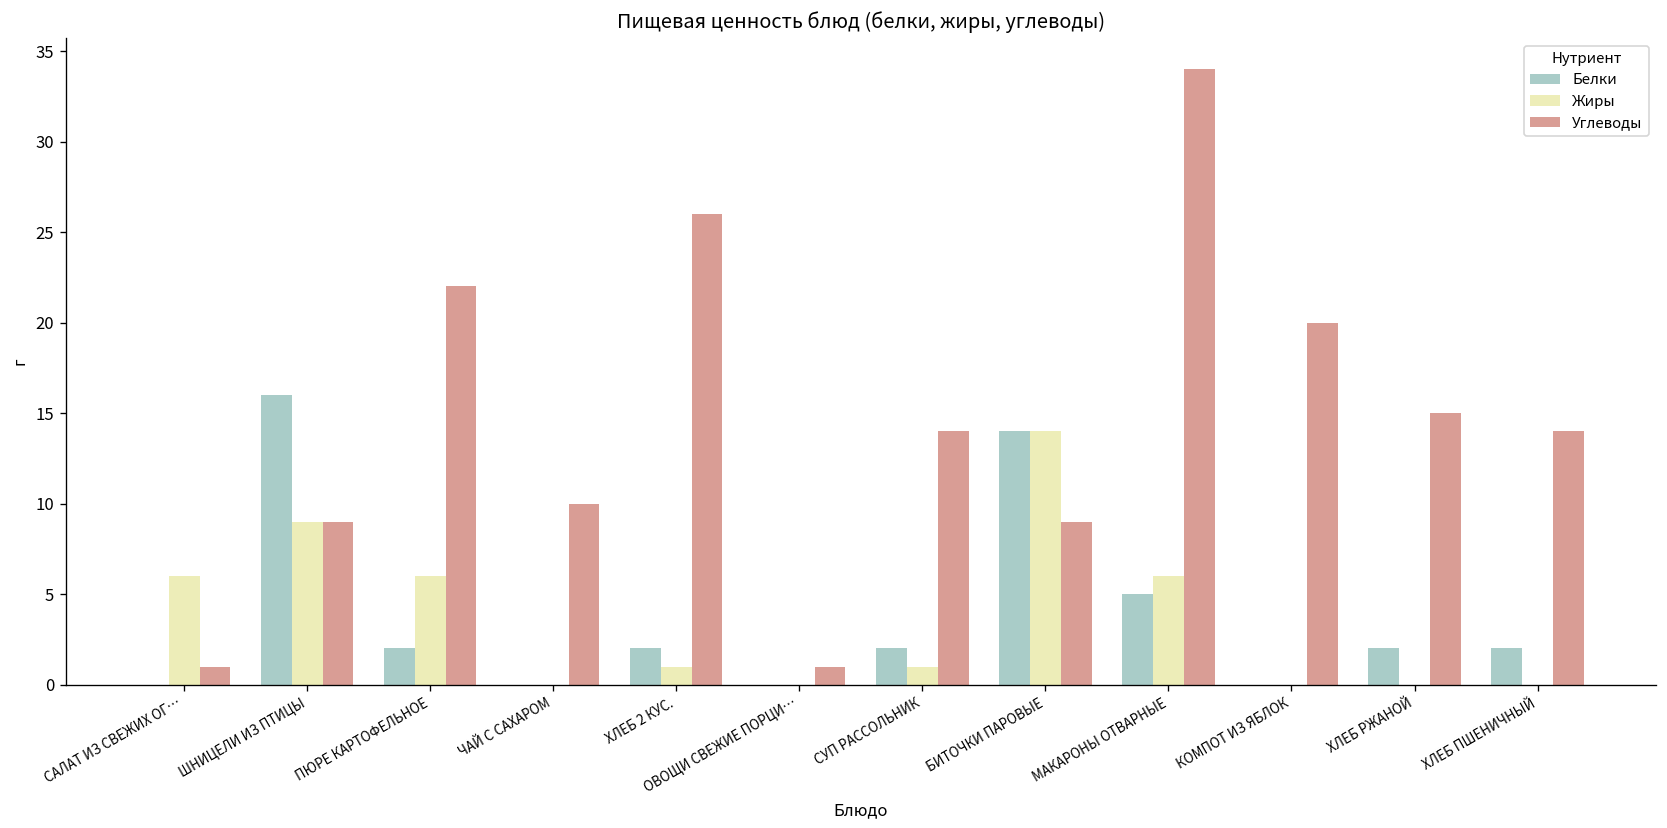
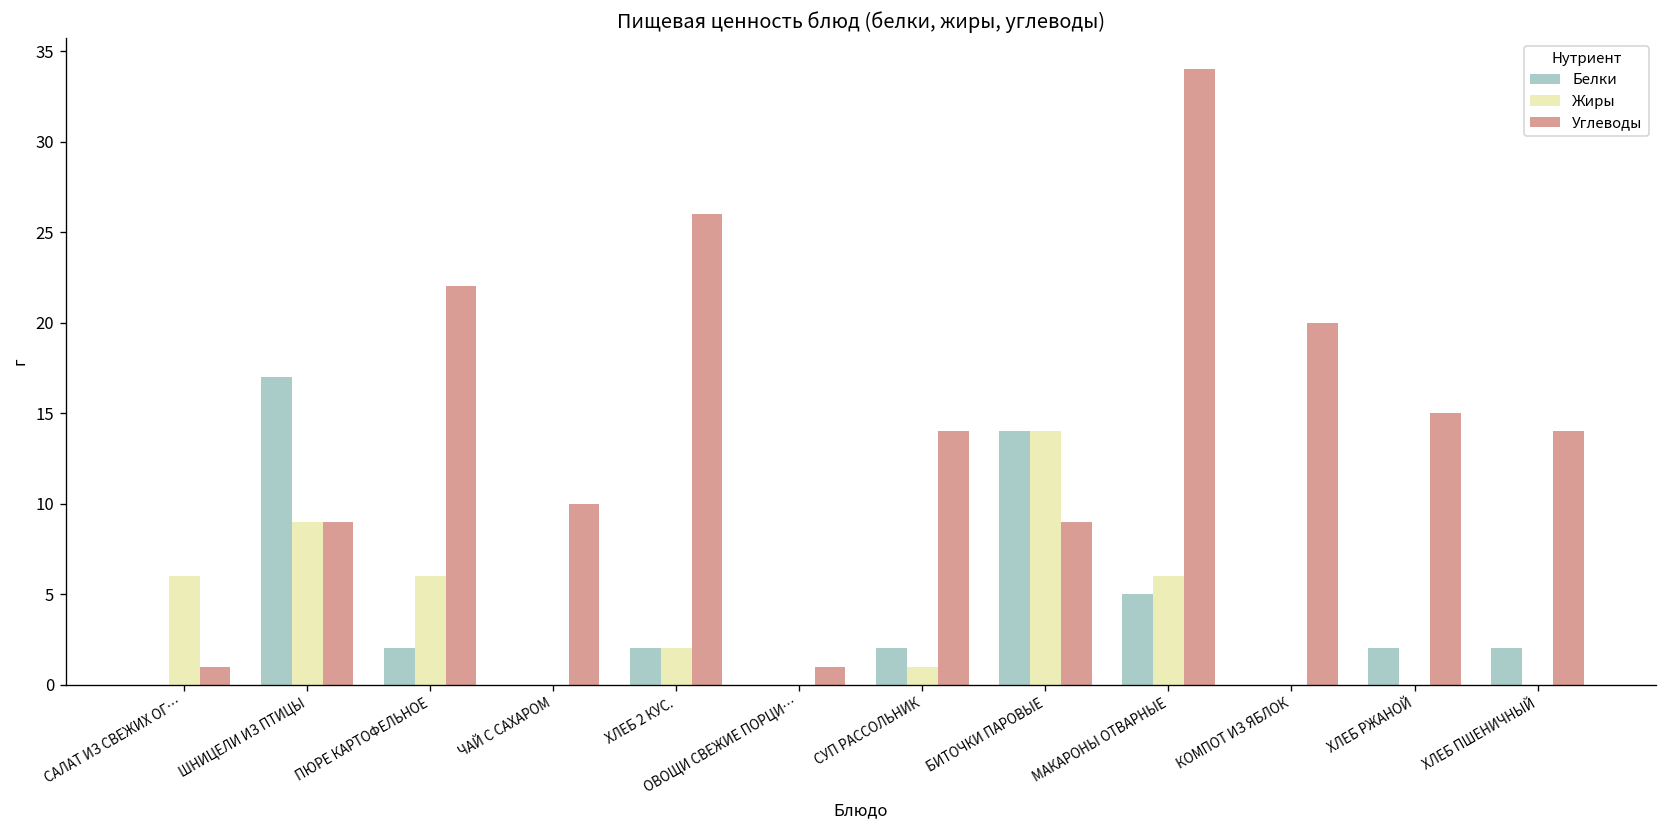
Белки, ШНИЦЕЛИ ИЗ ПТИЦЫ: 16 -> 17
Жиры, ХЛЕБ 2 КУС.: 1 -> 2
